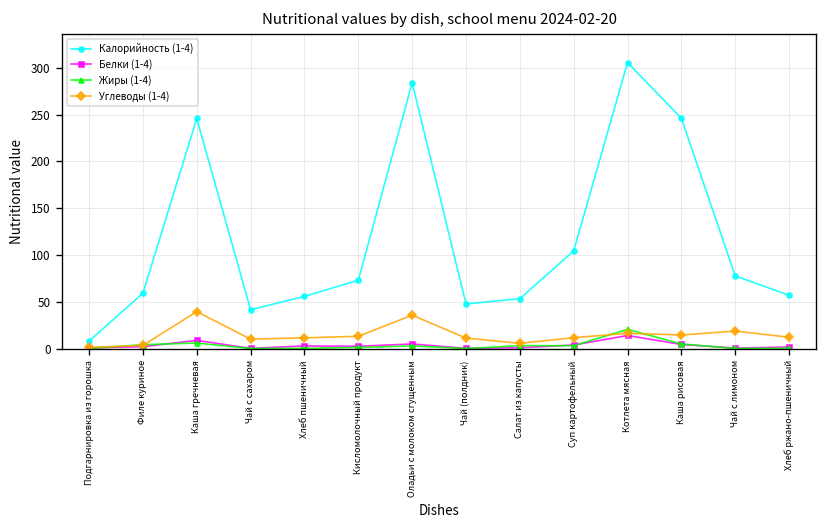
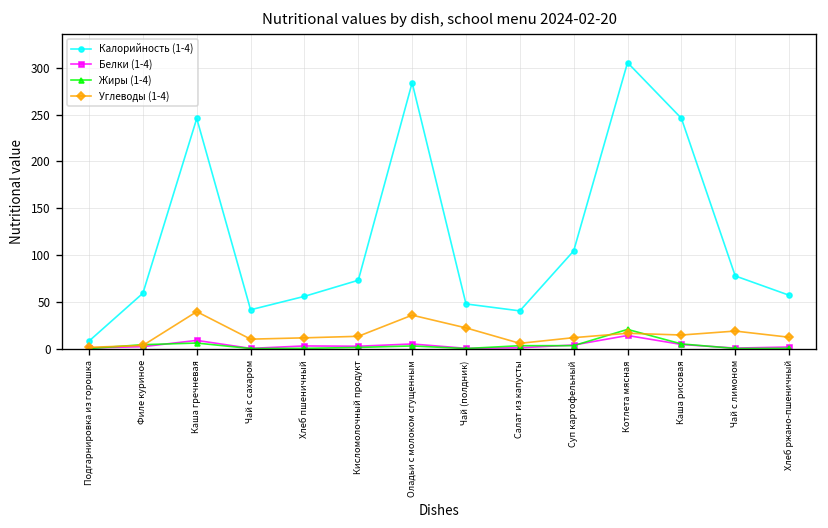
Углеводы (1-4), Чай (полдник): 10 -> 20
Калорийность (1-4), Салат из капусты: 50 -> 40
